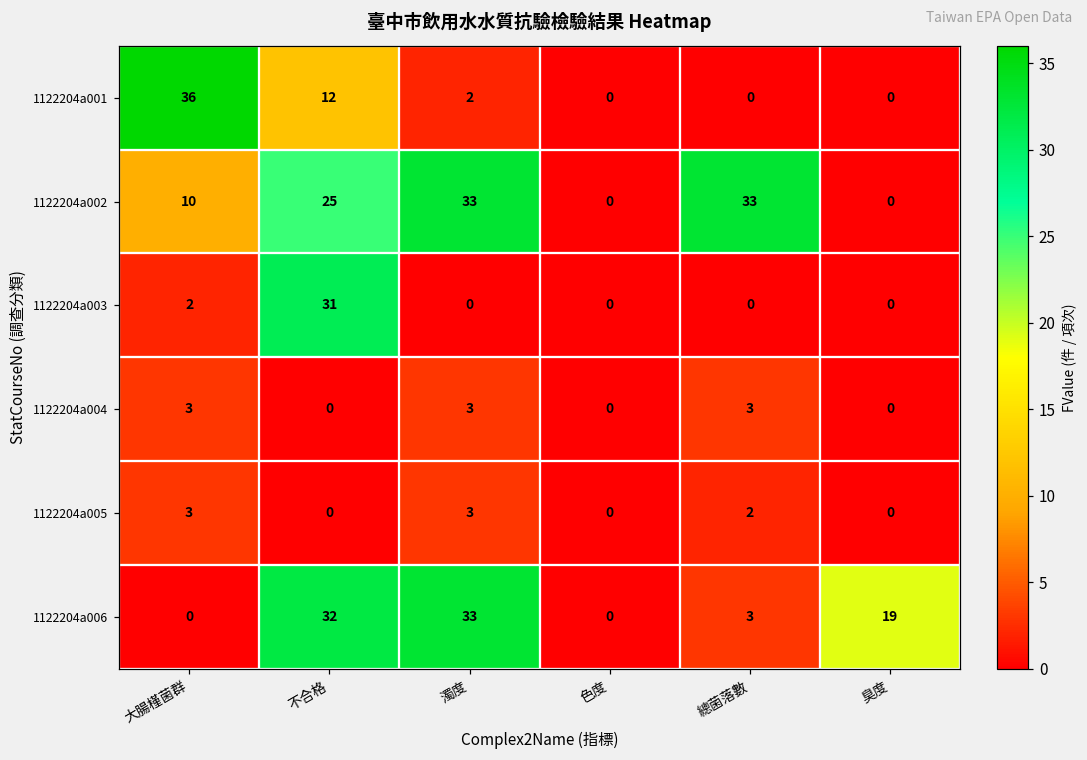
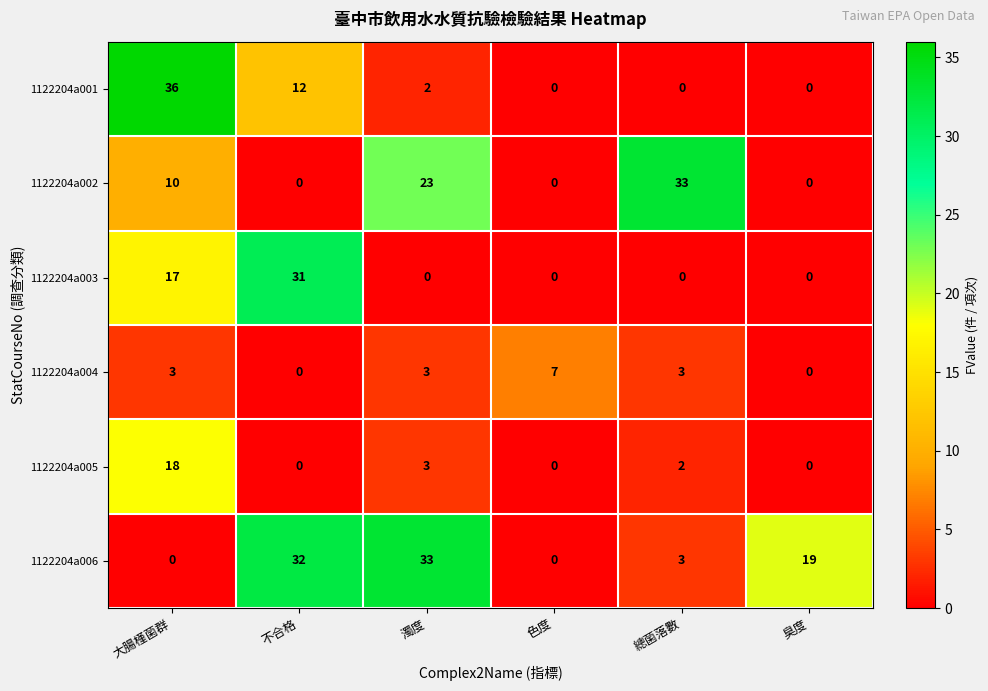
1122204a002, 不合格: 25 -> 0
1122204a002, 濁度: 33 -> 23
1122204a003, 大腸槿菌群: 2 -> 17
1122204a004, 色度: 0 -> 7
1122204a005, 大腸槿菌群: 3 -> 18
